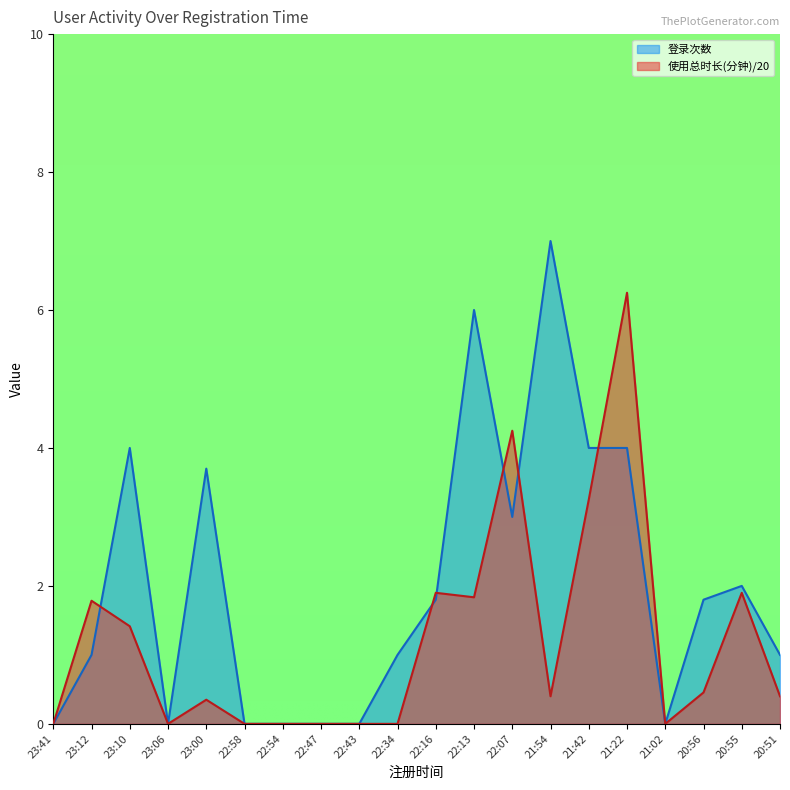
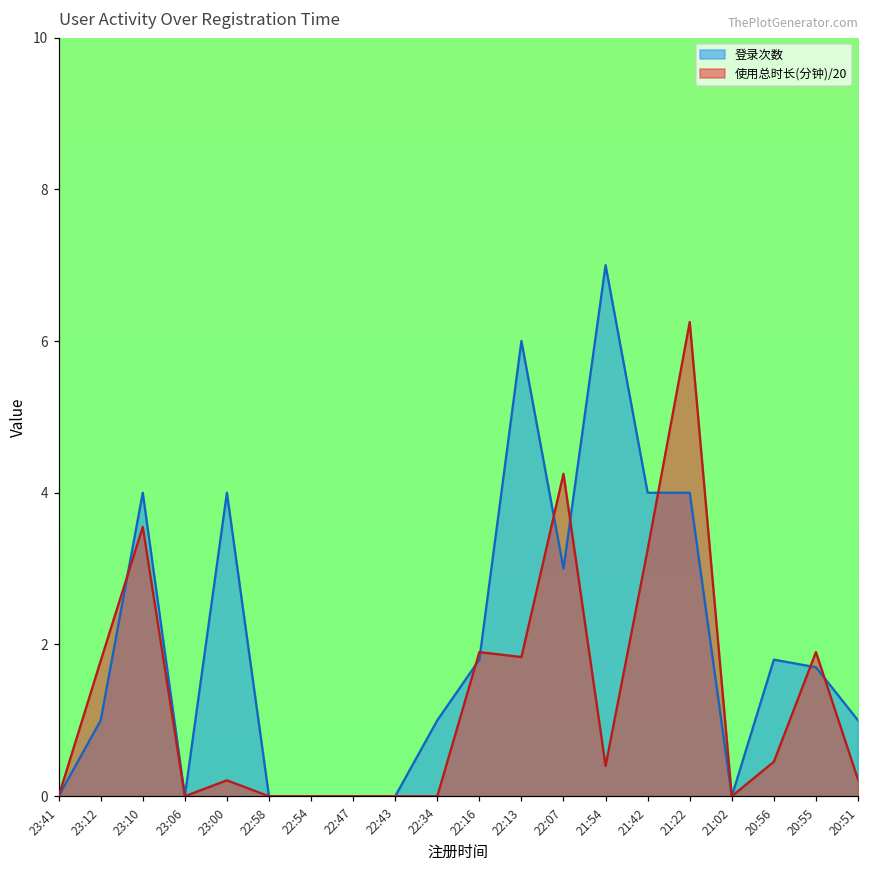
使用总时长(分钟)/20, 23:10: 1.4 -> 3.6
登录次数, 23:00: 3.7 -> 4.0
使用总时长(分钟)/20, 23:00: 0.4 -> 0.2
登录次数, 20:55: 2.0 -> 1.7
使用总时长(分钟)/20, 20:51: 0.4 -> 0.2
